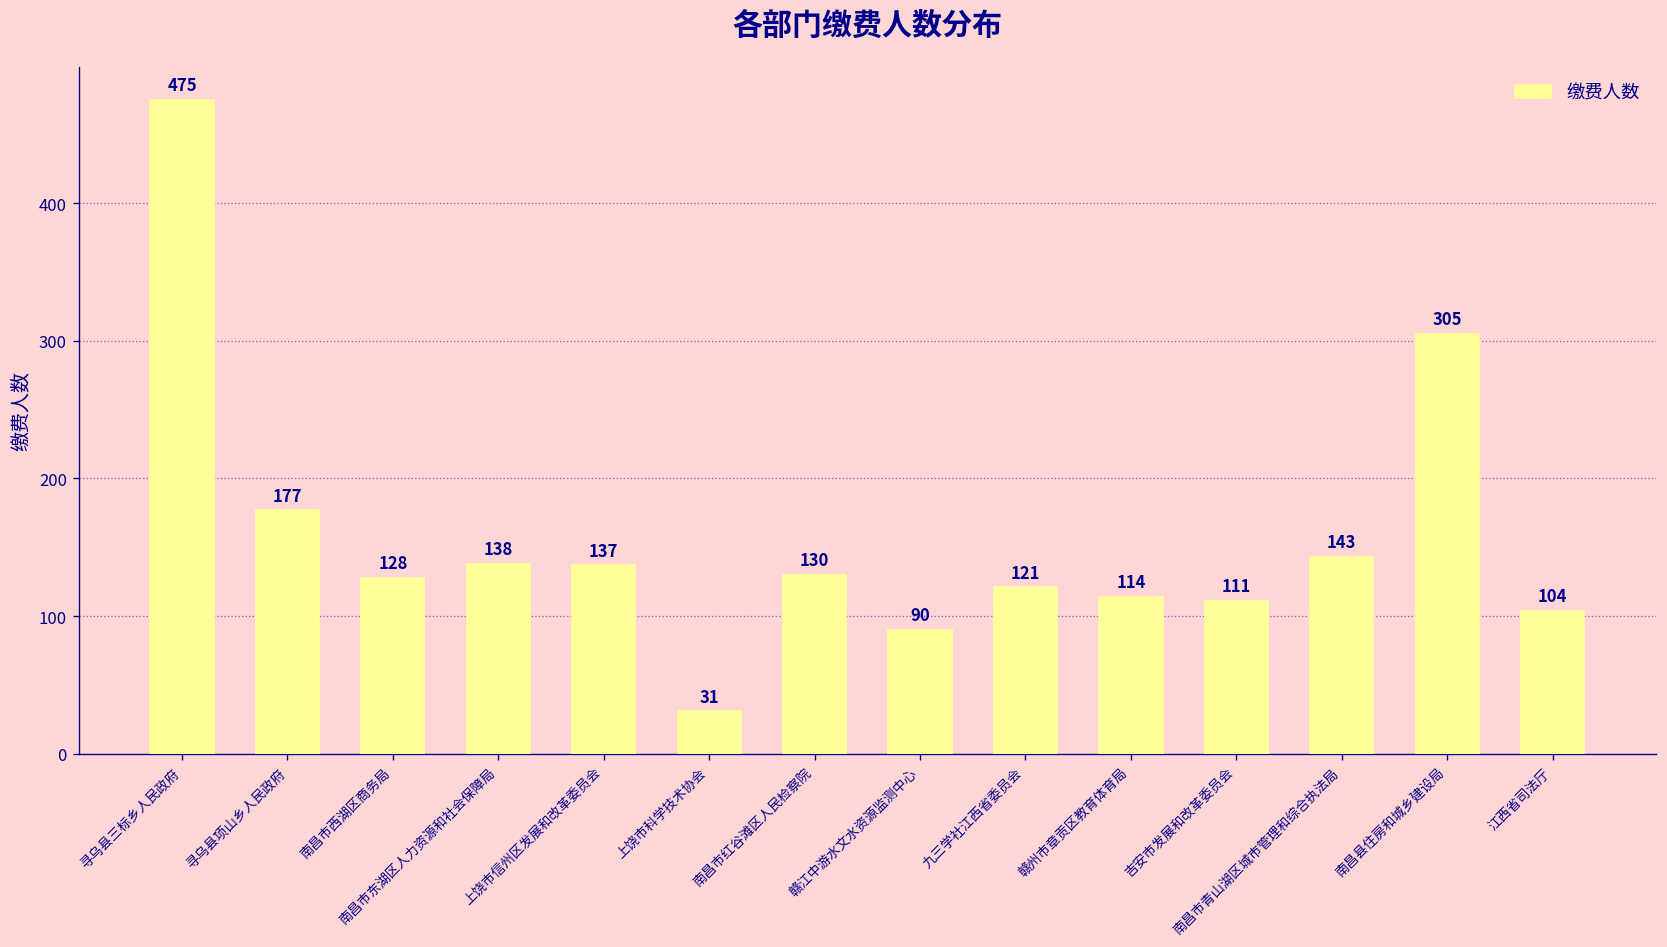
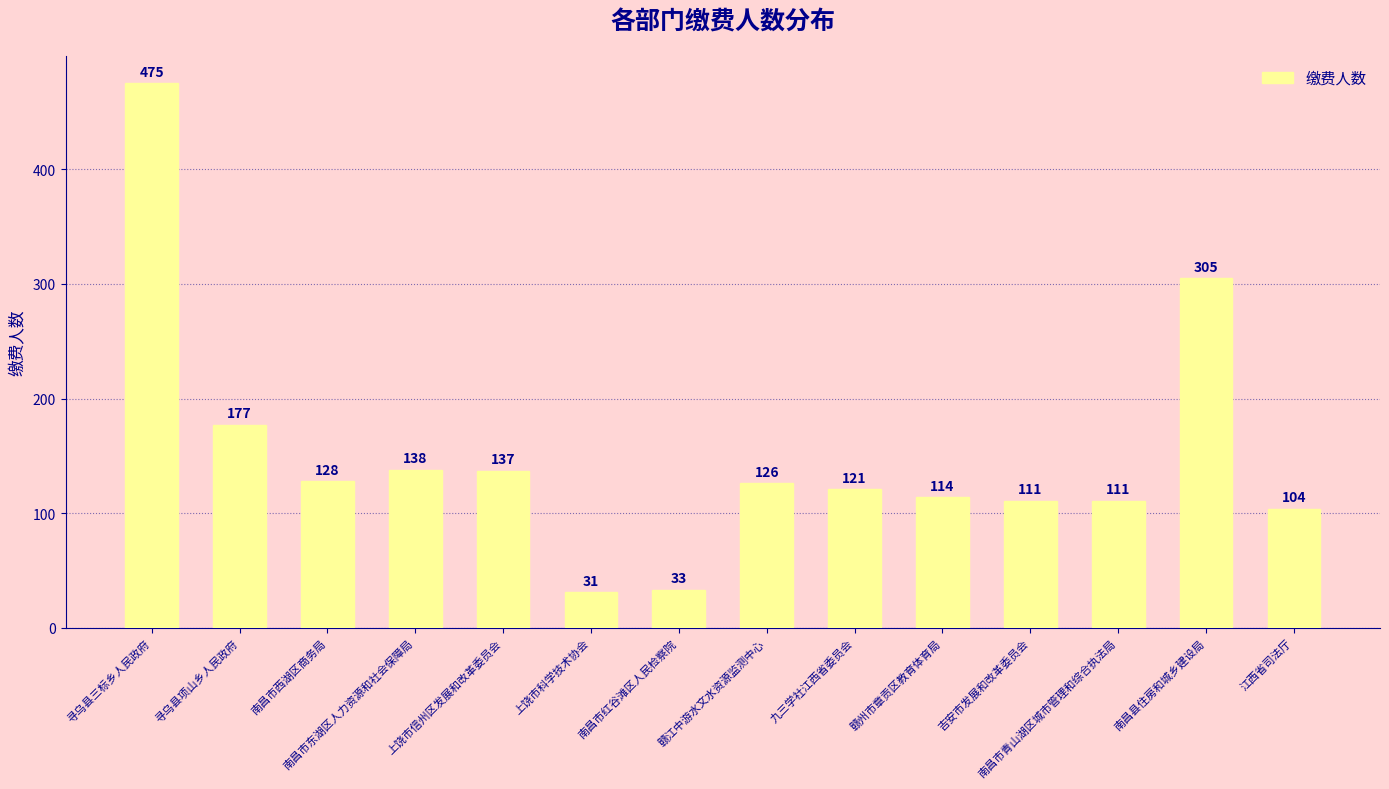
南昌市红谷滩区人民检察院: 130 -> 33
赣江中游水文水资源监测中心: 90 -> 126
南昌市青山湖区城市管理和综合执法局: 143 -> 111
